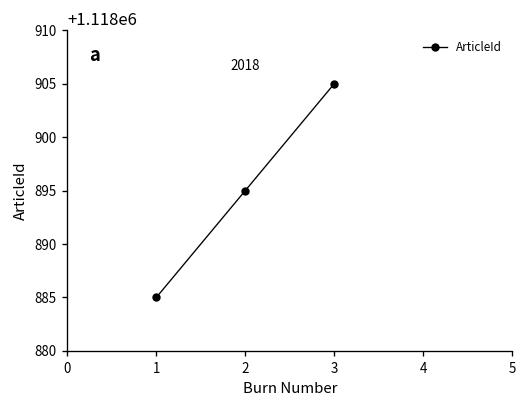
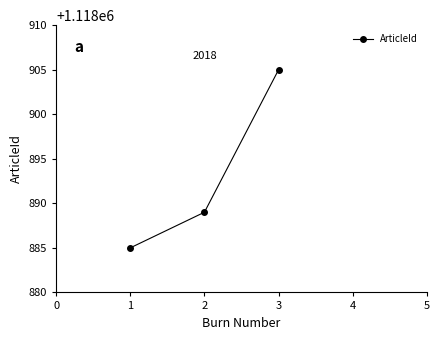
2: 1118895 -> 1118889
